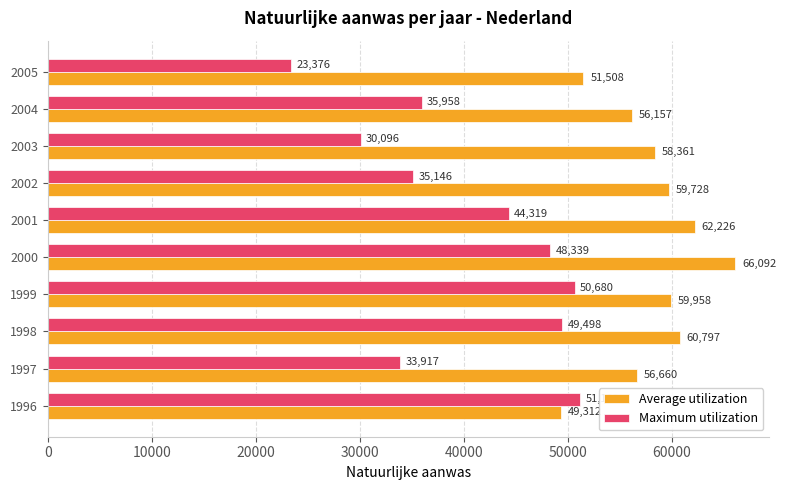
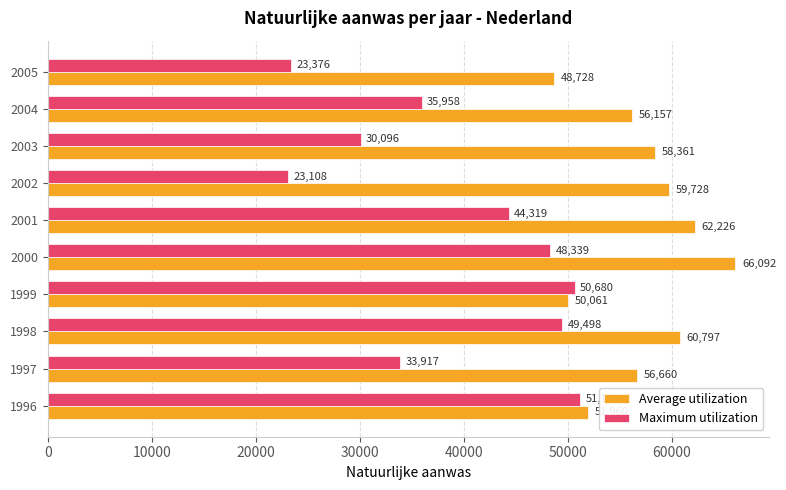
Average utilization, 2005: 51,508 -> 48,728
Maximum utilization, 2002: 35,146 -> 23,108
Average utilization, 1999: 59,958 -> 50,061
Average utilization, 1996: 49300 -> 52000
